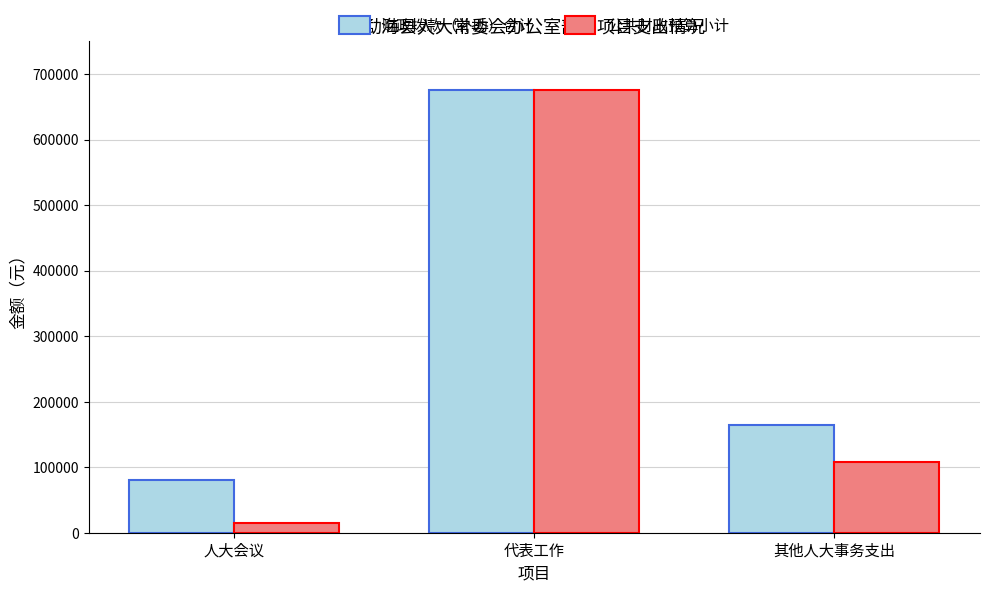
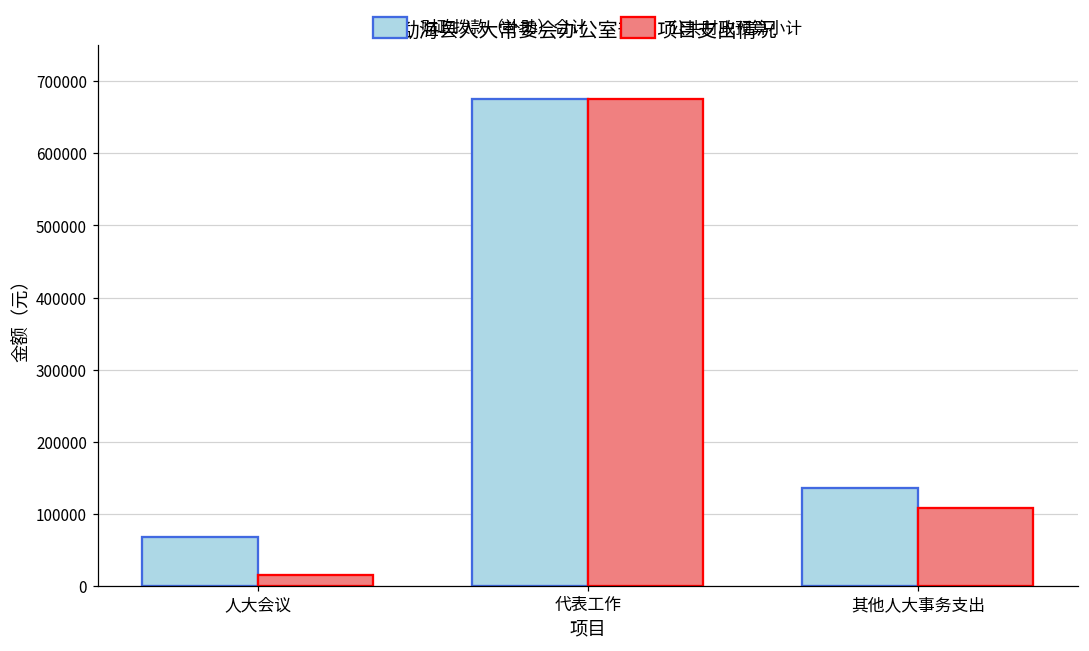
财政拨款（补助）合计, 人大会议: 80000 -> 70000
财政拨款（补助）合计, 其他人大事务支出: 170000 -> 140000
